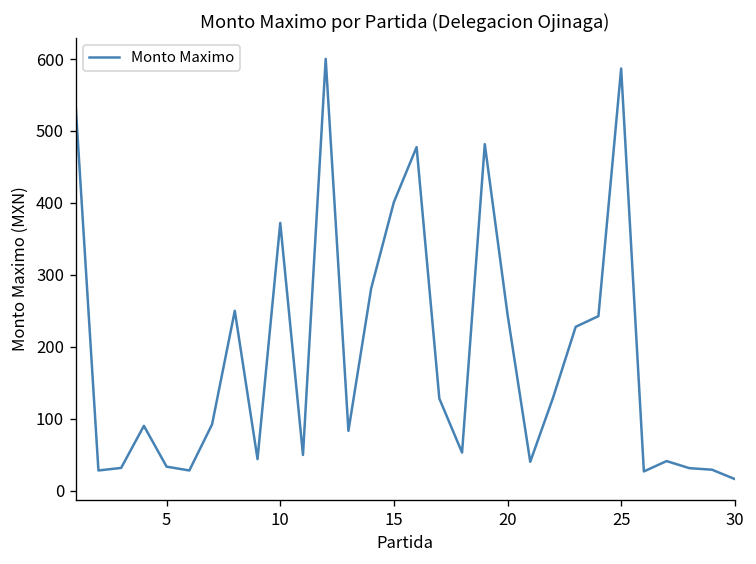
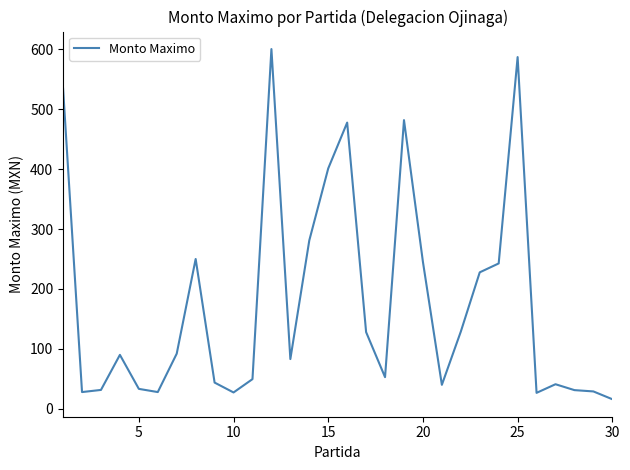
10: 370 -> 30
